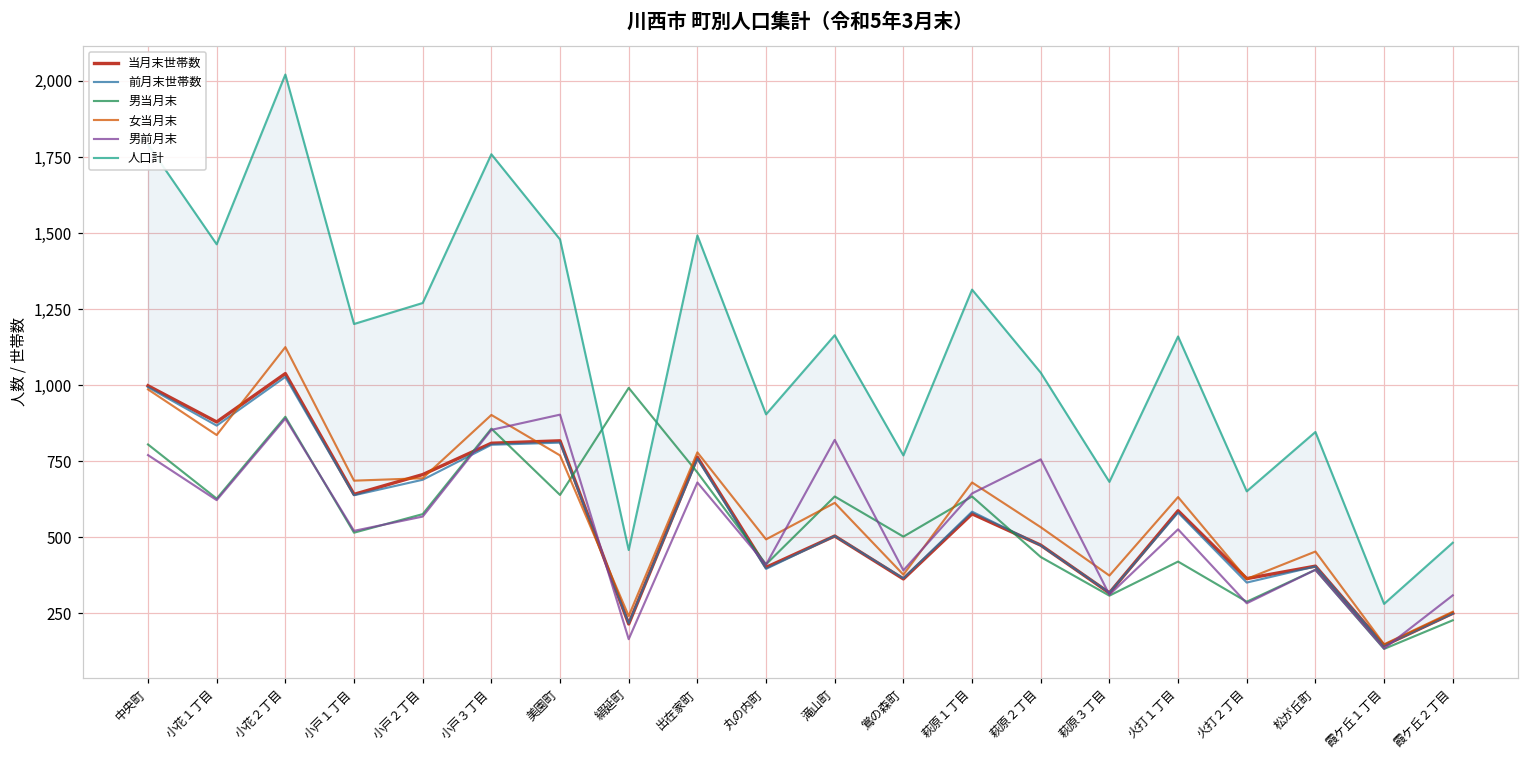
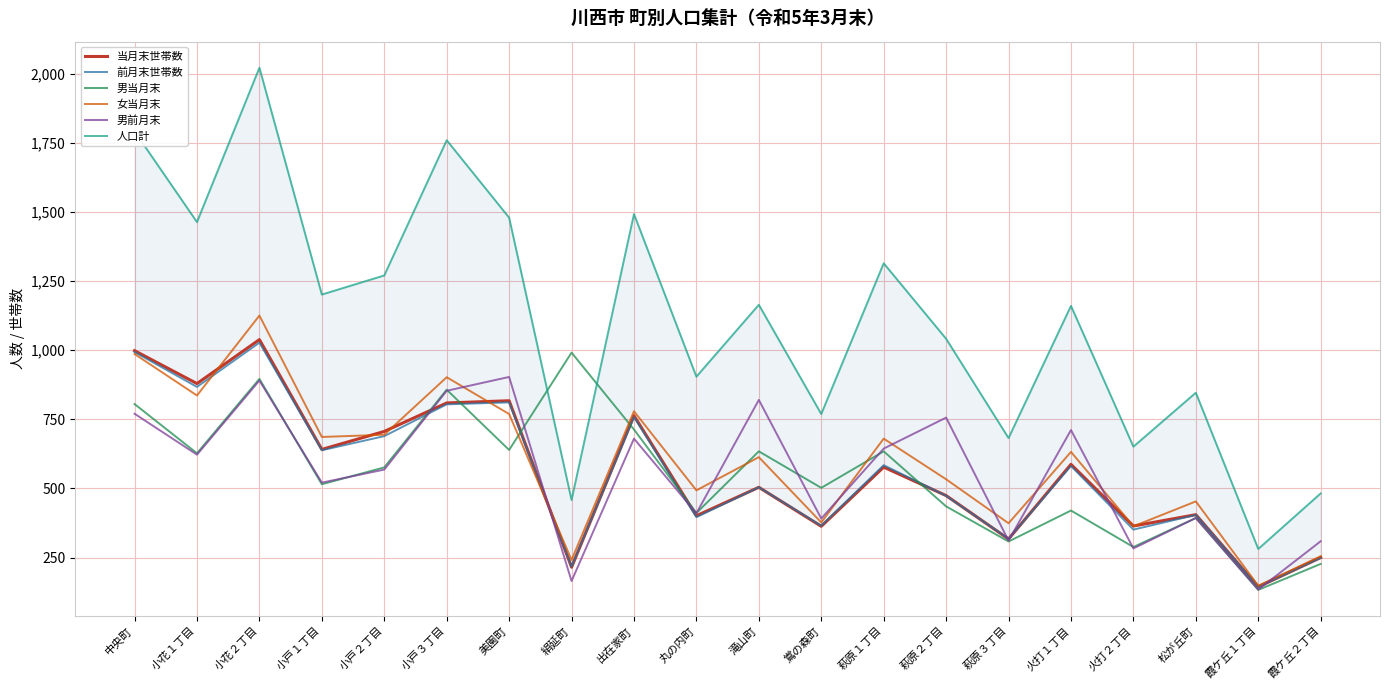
男前月末, 火打１丁目: 530 -> 710
